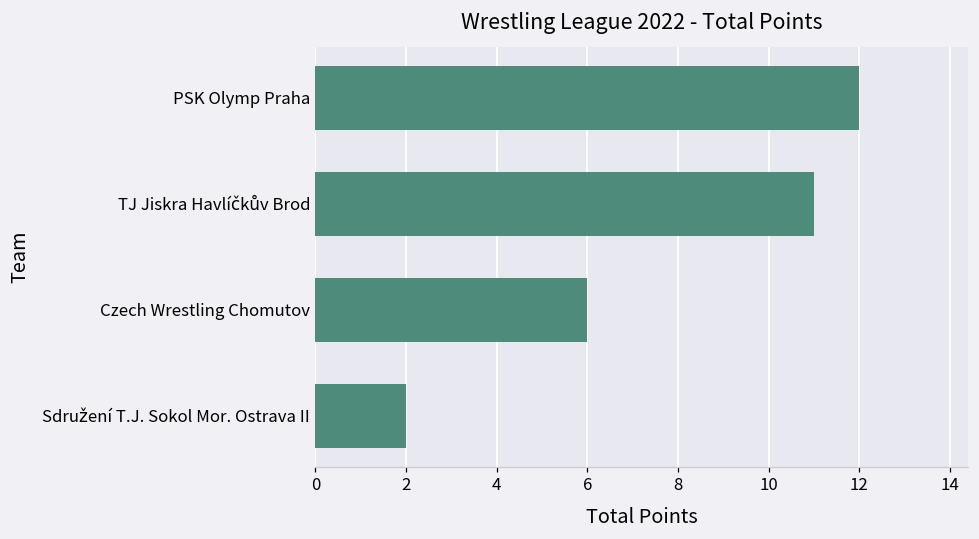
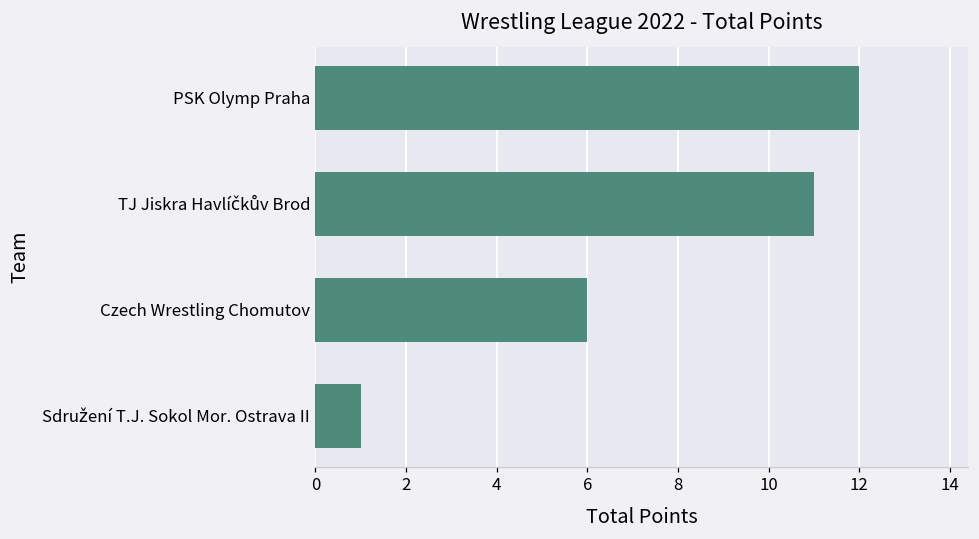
Sdružení T.J. Sokol Mor. Ostrava II: 2 -> 1
